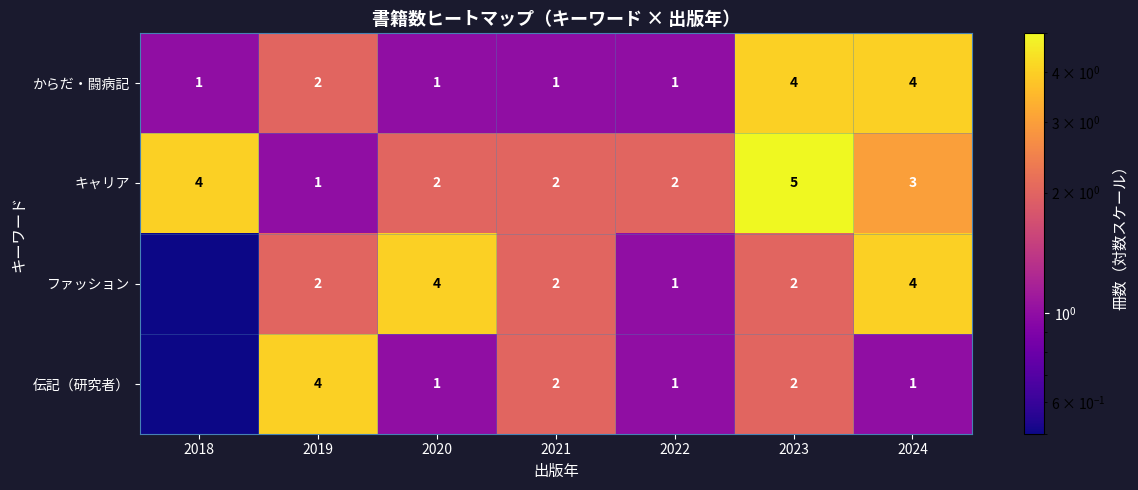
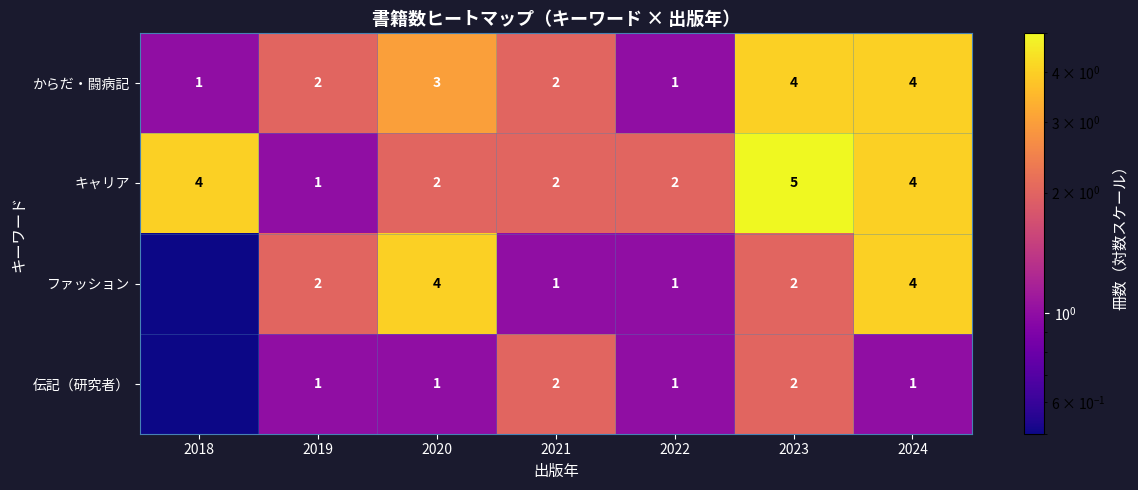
からだ・闘病記, 2020: 1 -> 3
からだ・闘病記, 2021: 1 -> 2
キャリア, 2024: 3 -> 4
ファッション, 2021: 2 -> 1
伝記（研究者）, 2019: 4 -> 1
